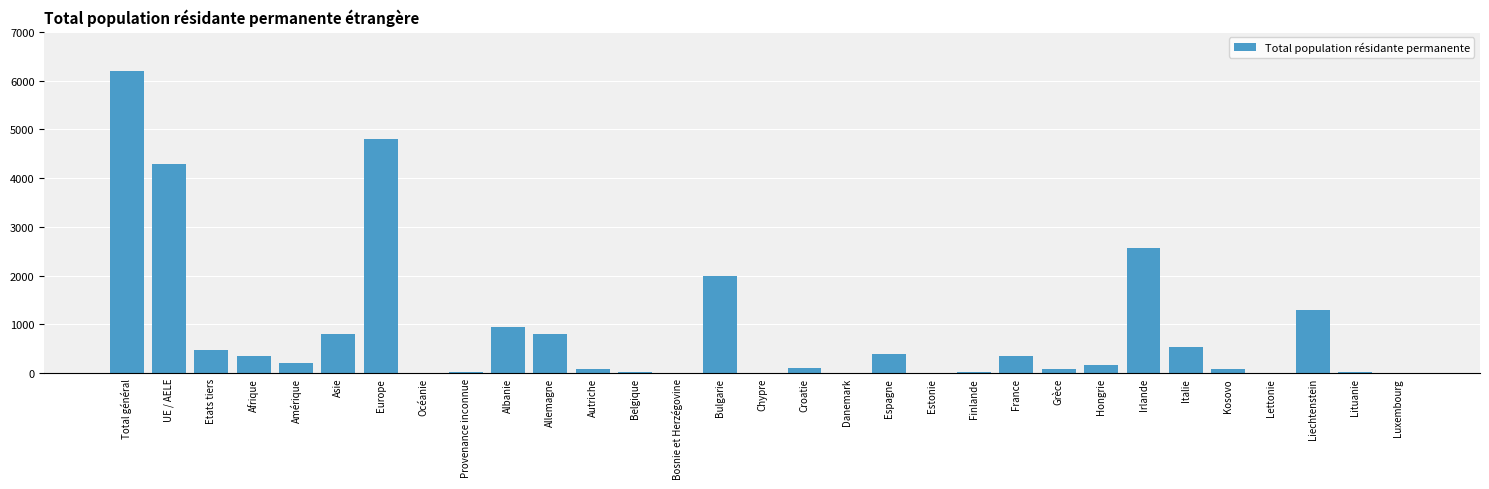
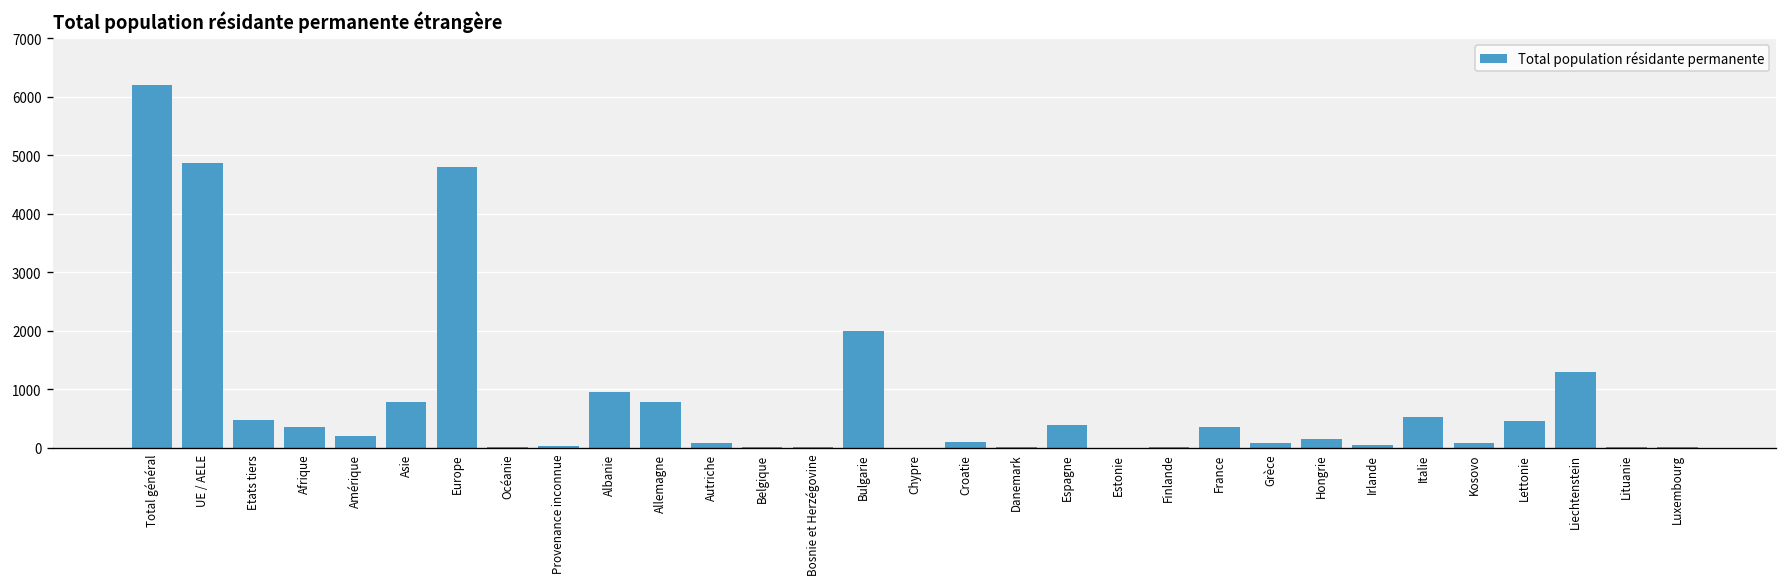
UE / AELE: 4300 -> 4900
Irlande: 2600 -> 0
Lettonie: 0 -> 500
